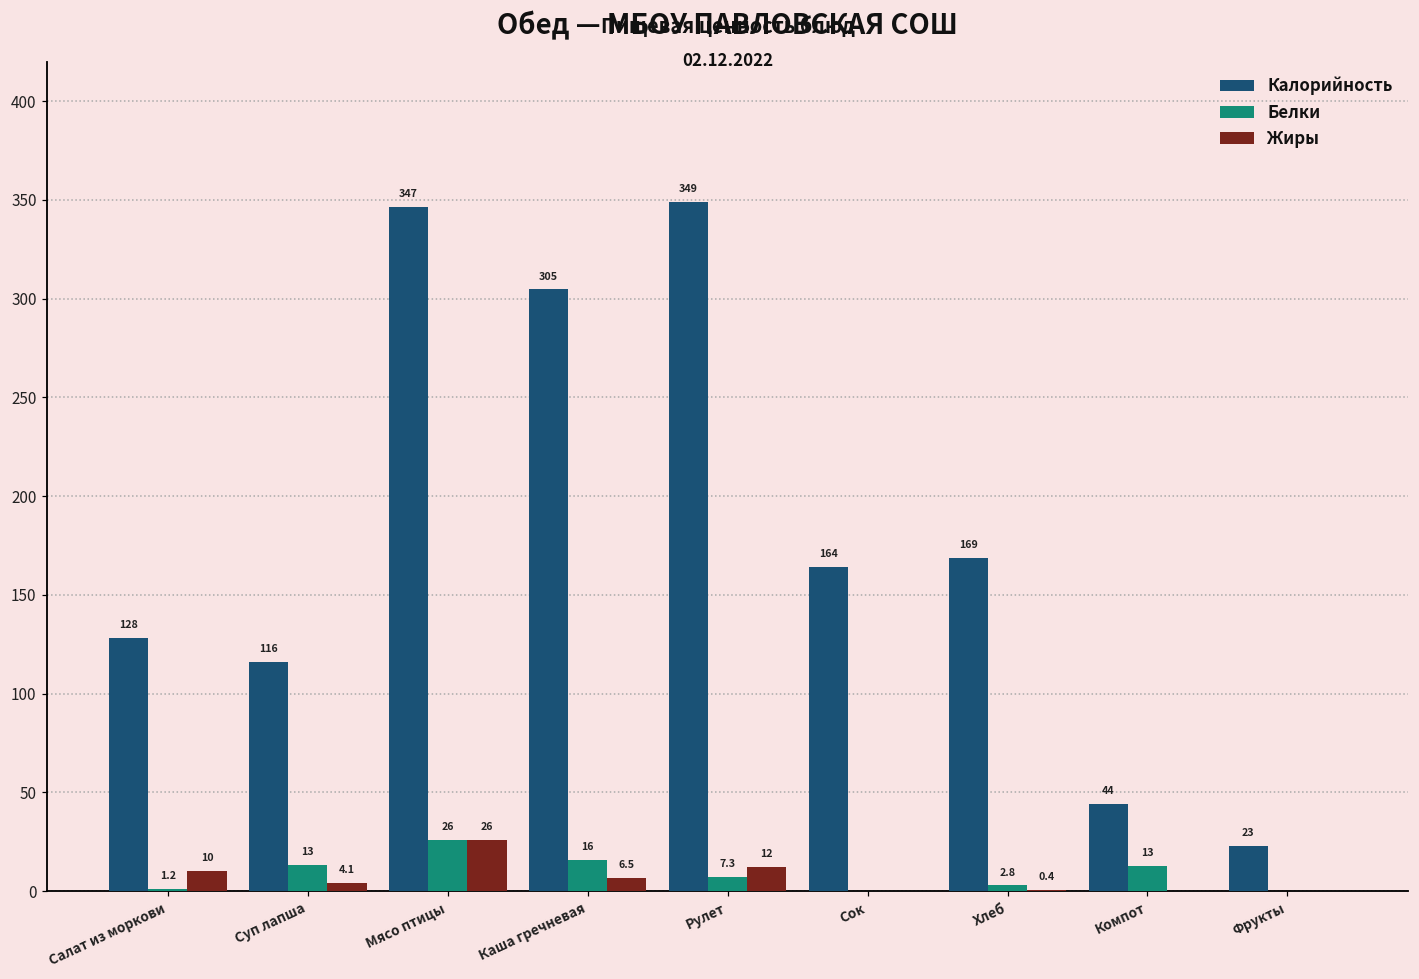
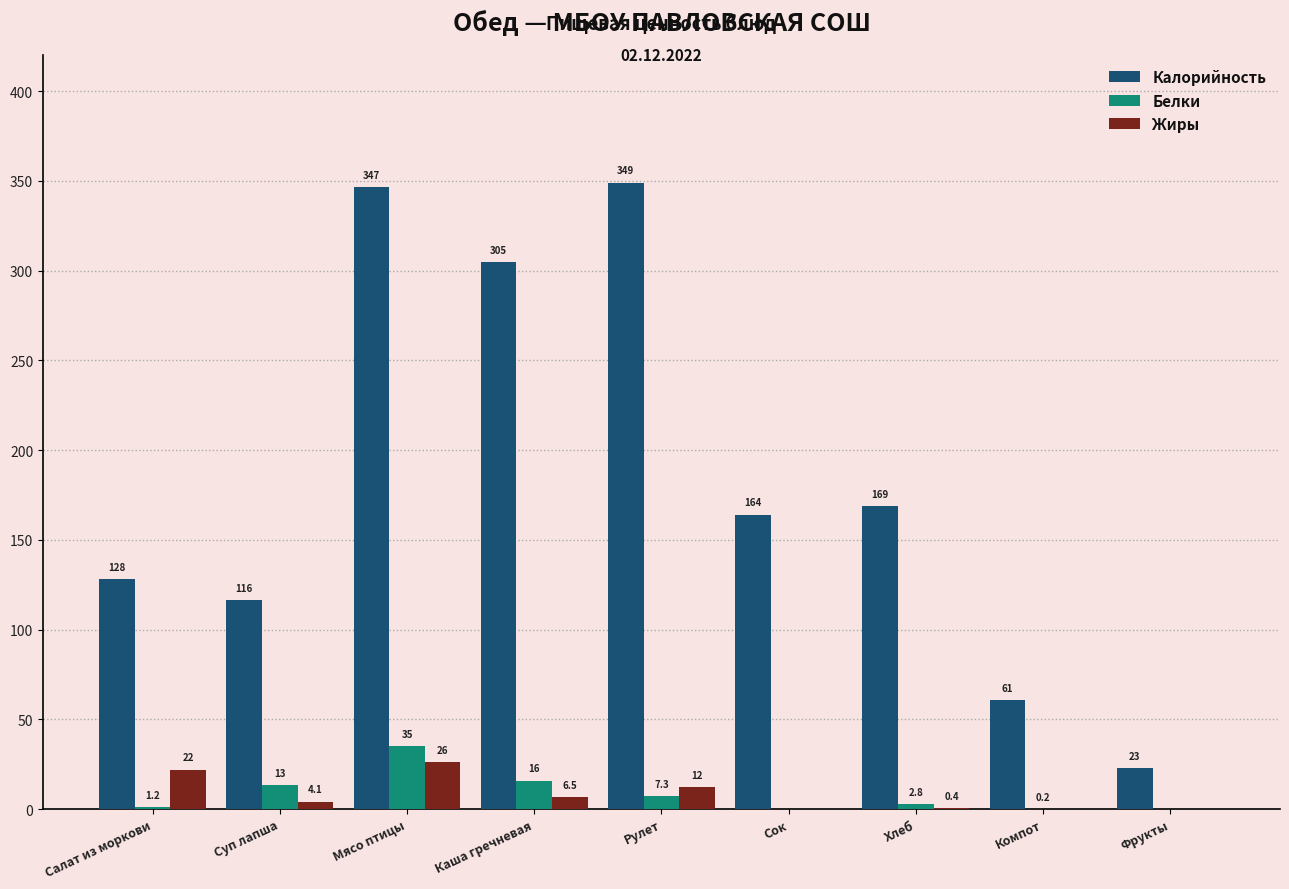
Жиры, Салат из моркови: 10 -> 22
Белки, Мясо птицы: 26 -> 35
Калорийность, Компот: 44 -> 61
Белки, Компот: 13 -> 0.2
